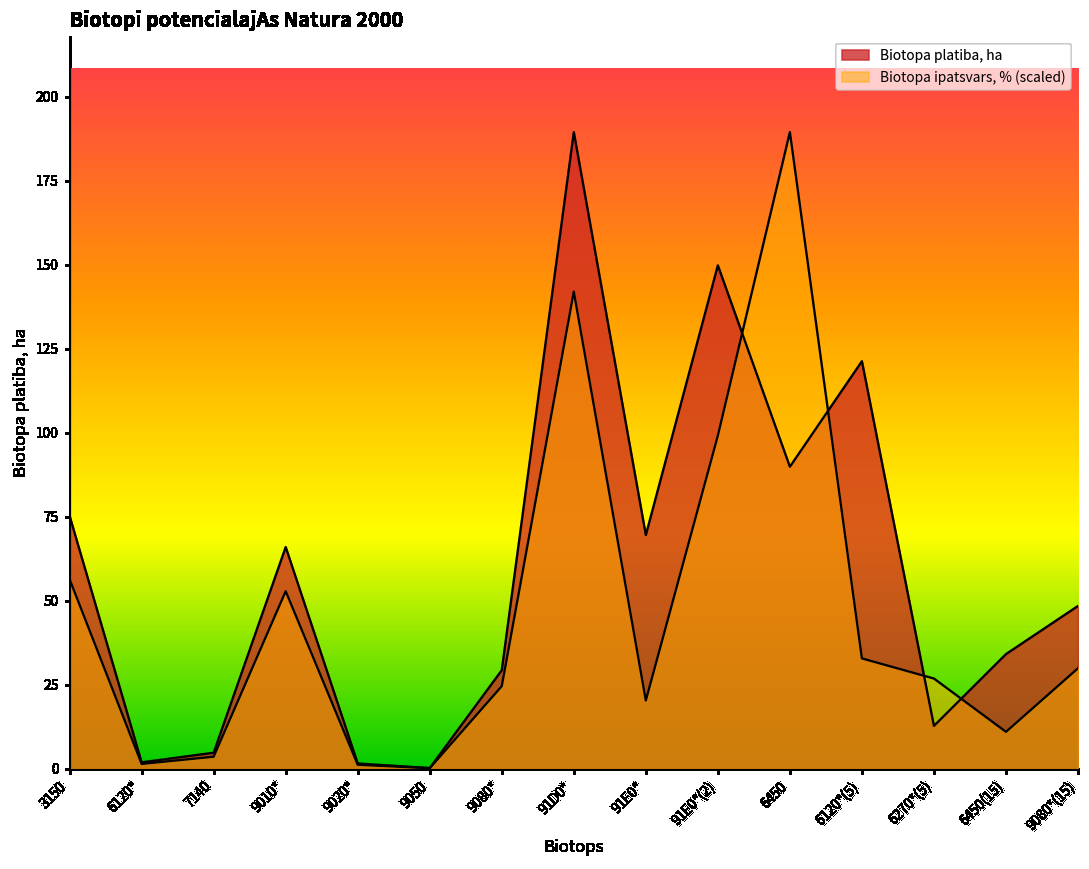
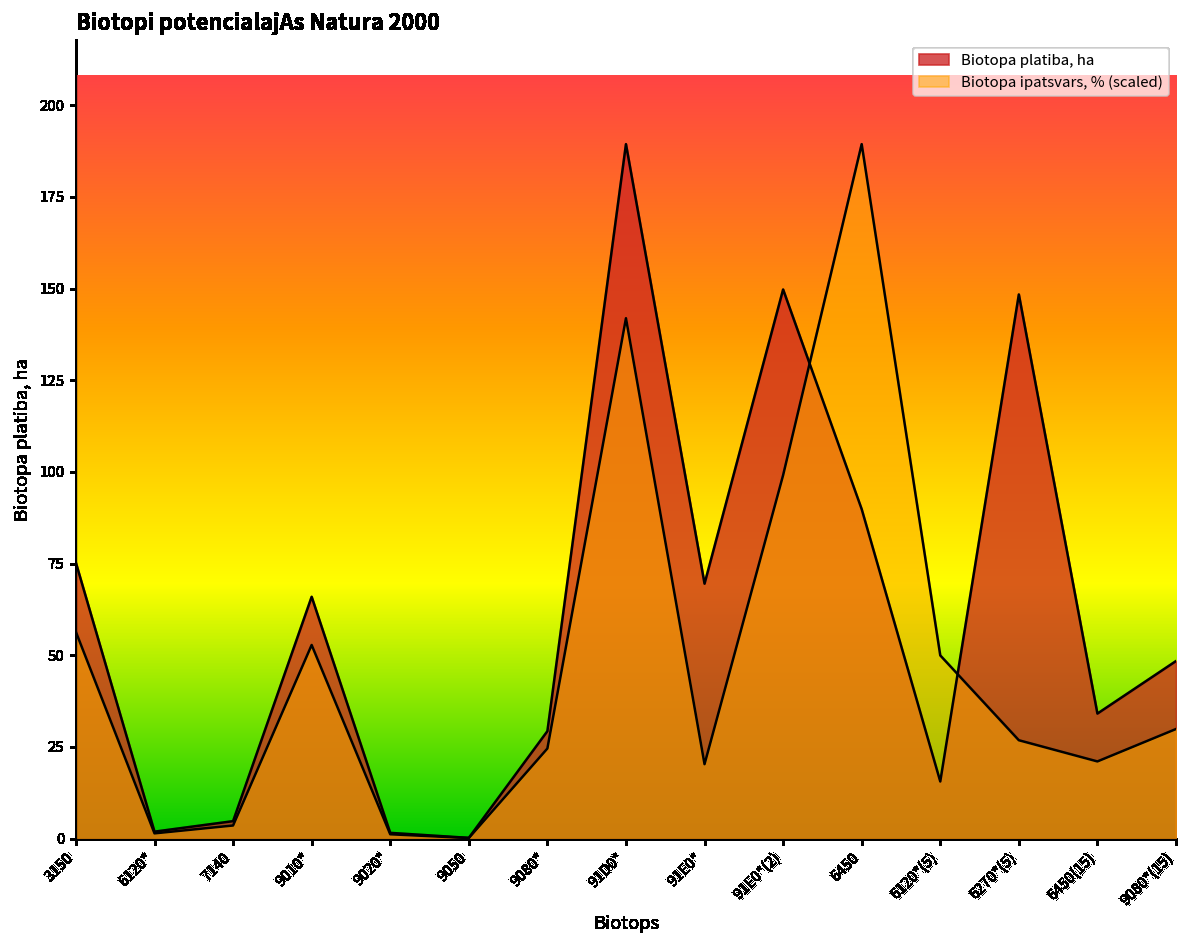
Biotopa platiba, ha, 6120*(5): 121 -> 16
Biotopa ipatsvars, % (scaled), 6120*(5): 33 -> 50
Biotopa platiba, ha, 6270*(5): 13 -> 148
Biotopa ipatsvars, % (scaled), 6450(15): 11 -> 21
